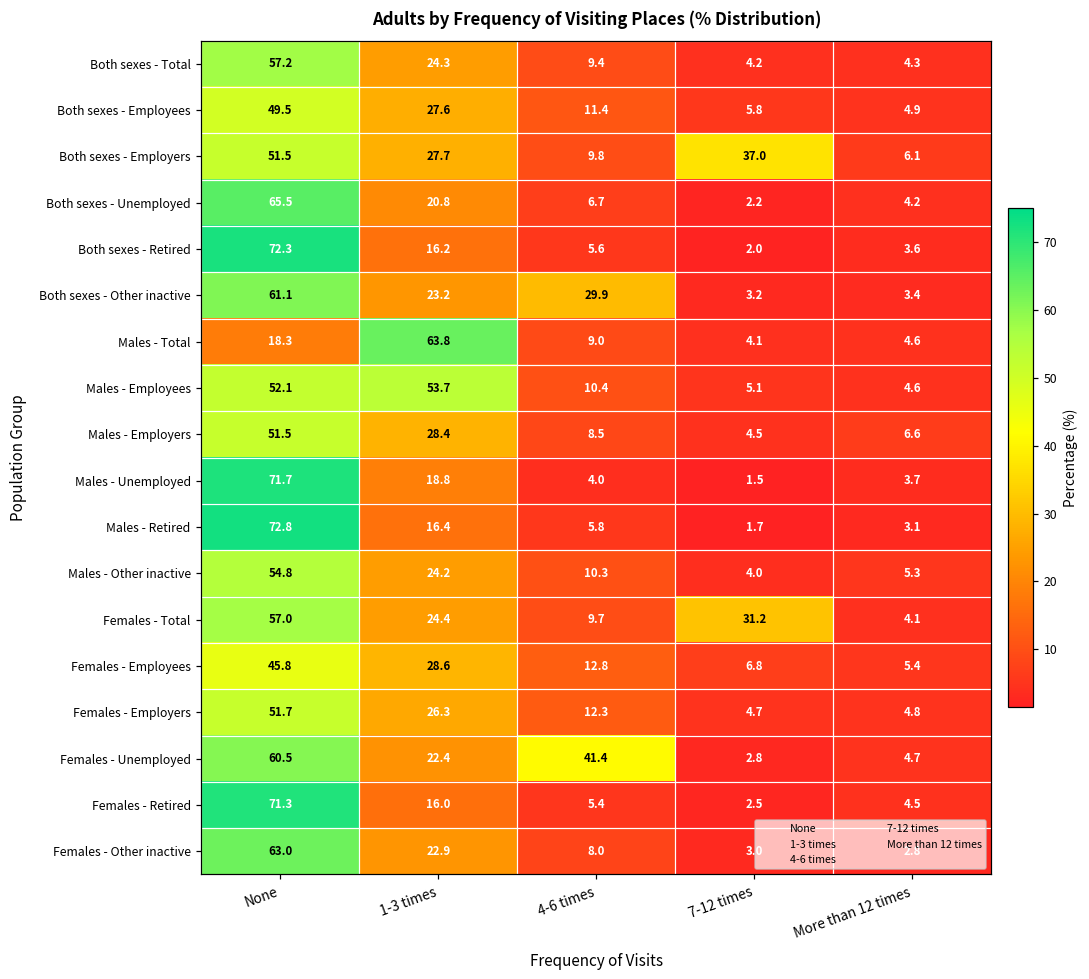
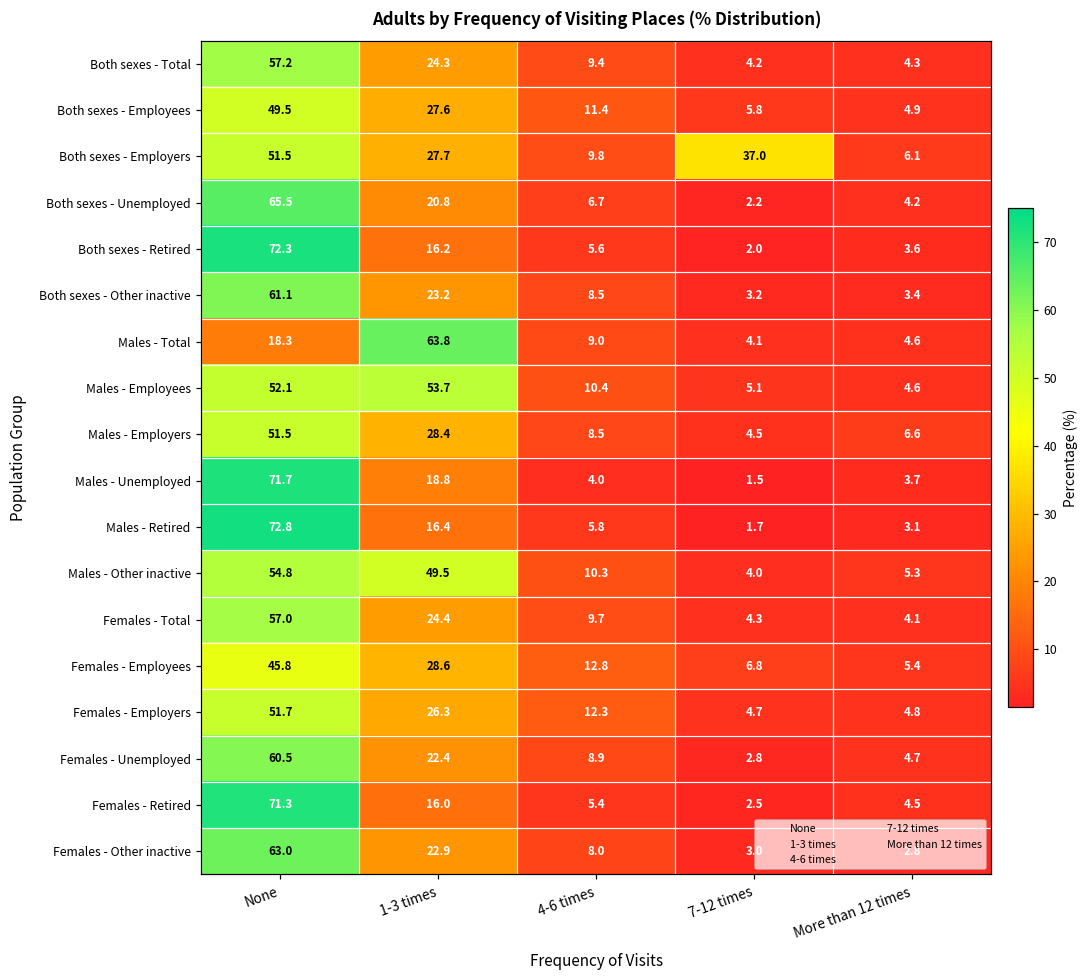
Both sexes - Other inactive, 4-6 times: 29.9 -> 8.5
Males - Other inactive, 1-3 times: 24.2 -> 49.5
Females - Total, 7-12 times: 31.2 -> 4.3
Females - Unemployed, 4-6 times: 41.4 -> 8.9
